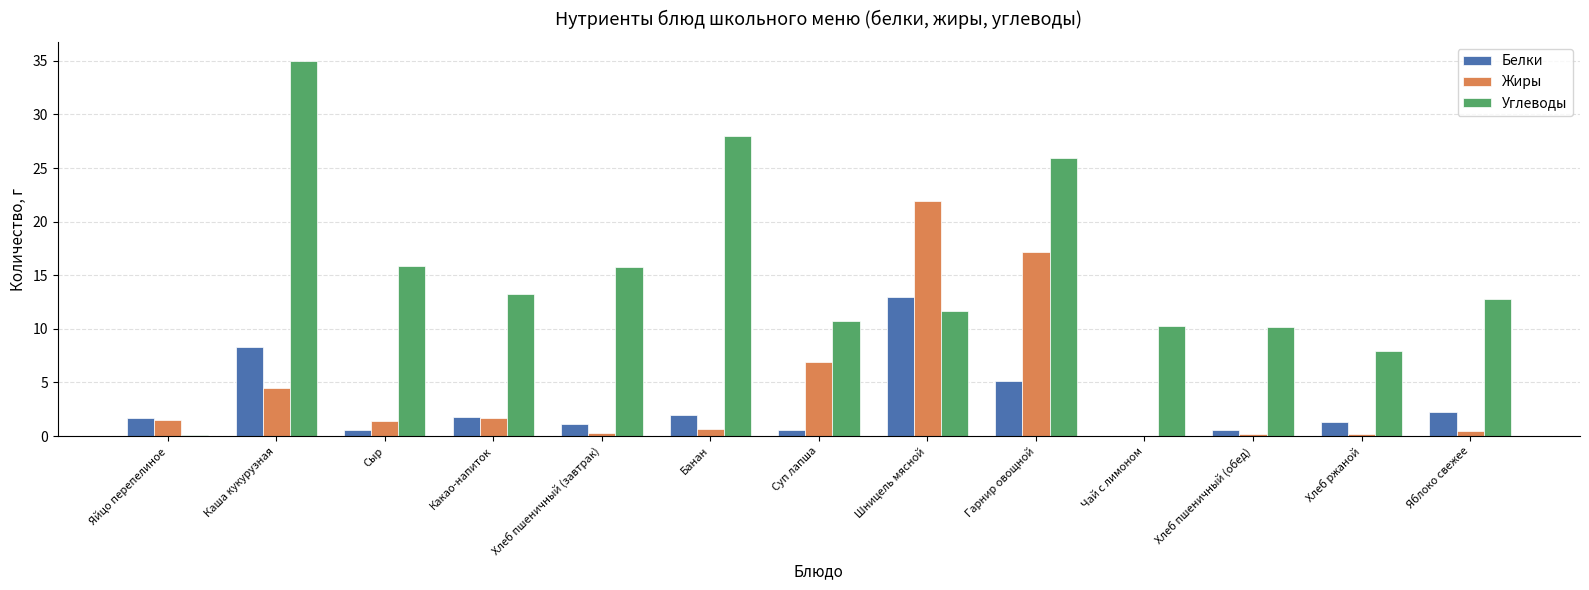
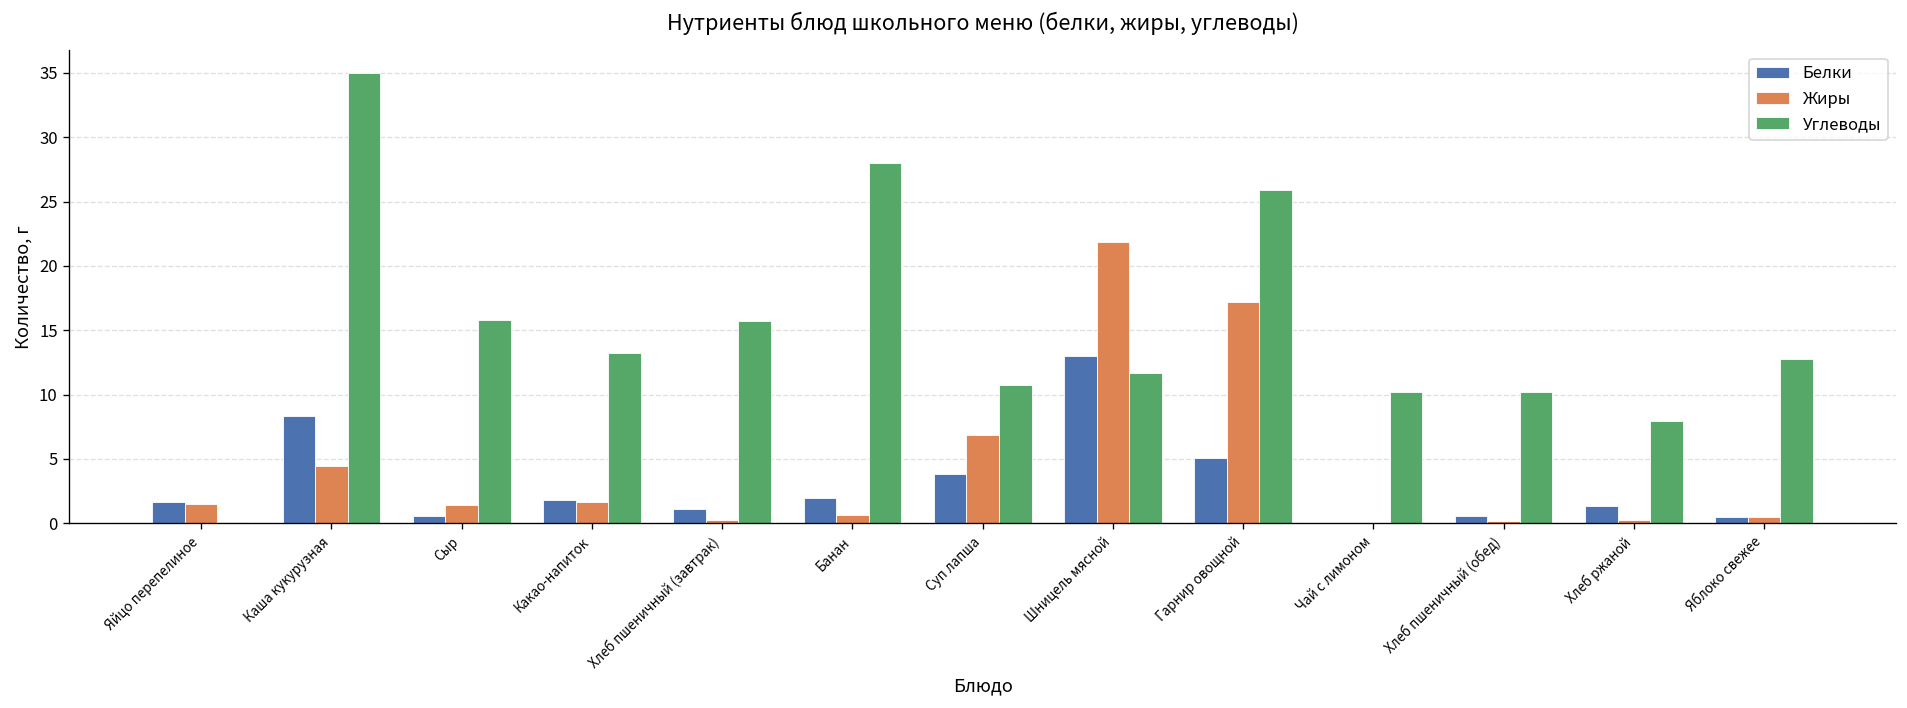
Белки, Суп лапша: 0.5 -> 3.8
Белки, Яблоко свежее: 2.2 -> 0.5
